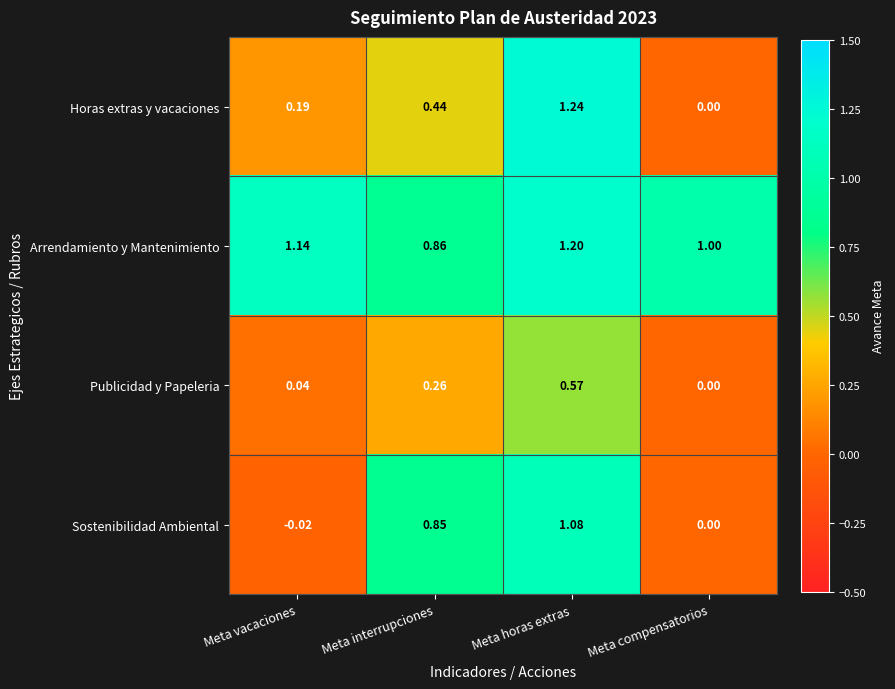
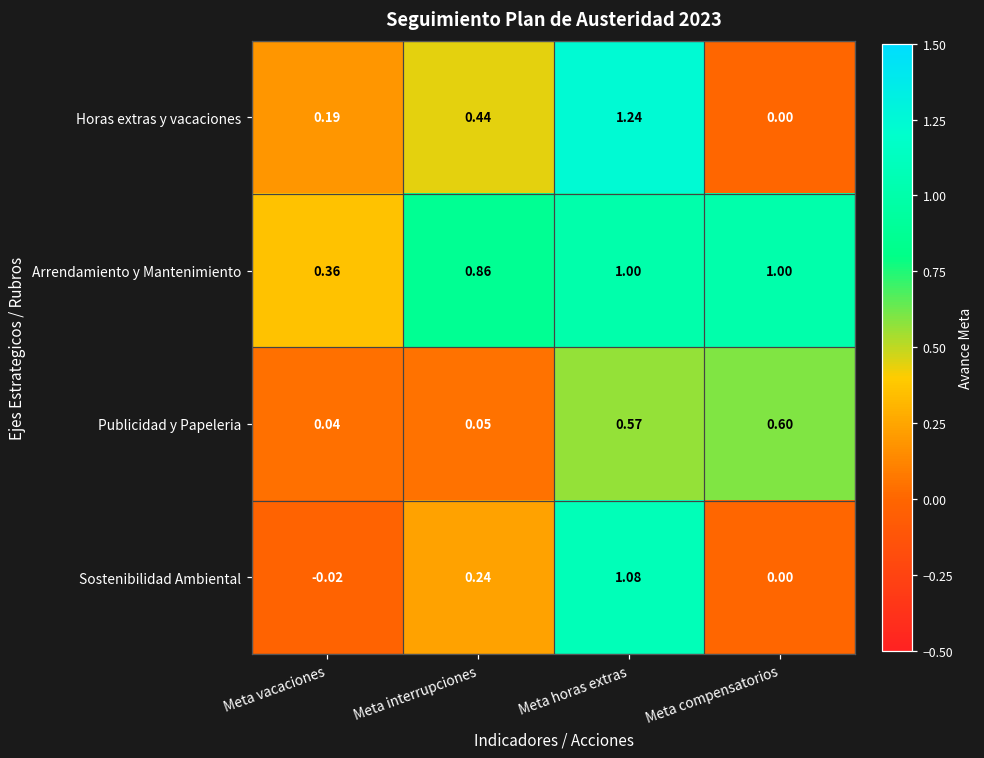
Arrendamiento y Mantenimiento, Meta vacaciones: 1.14 -> 0.36
Arrendamiento y Mantenimiento, Meta horas extras: 1.20 -> 1.00
Publicidad y Papeleria, Meta interrupciones: 0.26 -> 0.05
Publicidad y Papeleria, Meta compensatorios: 0.00 -> 0.60
Sostenibilidad Ambiental, Meta interrupciones: 0.85 -> 0.24
